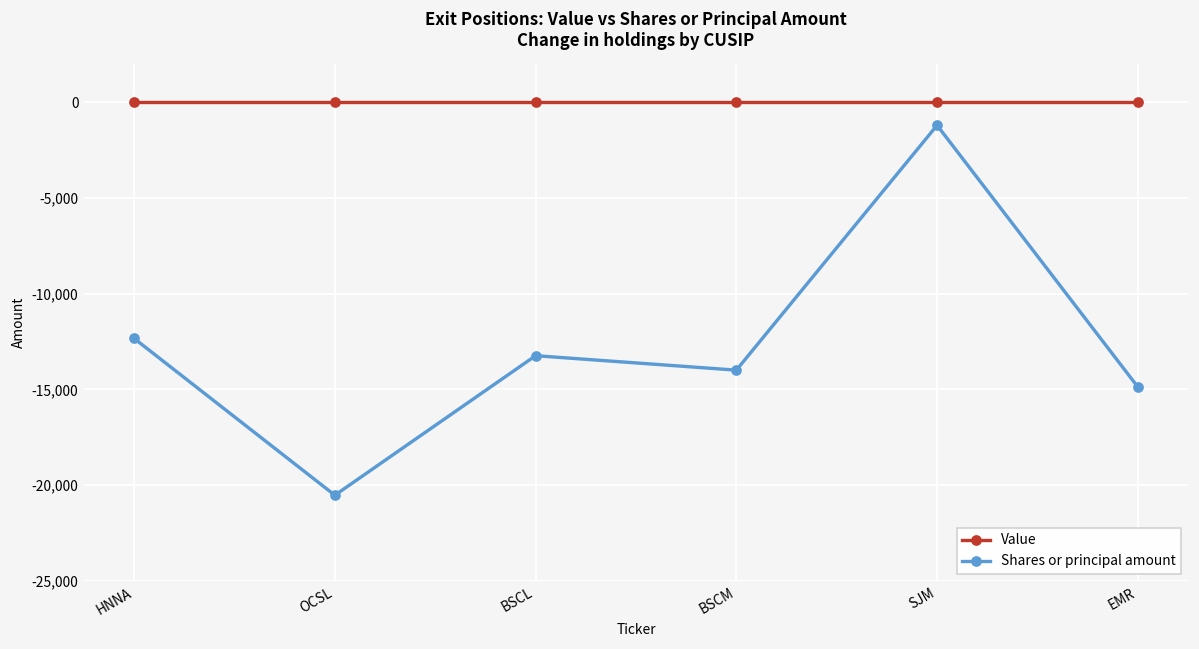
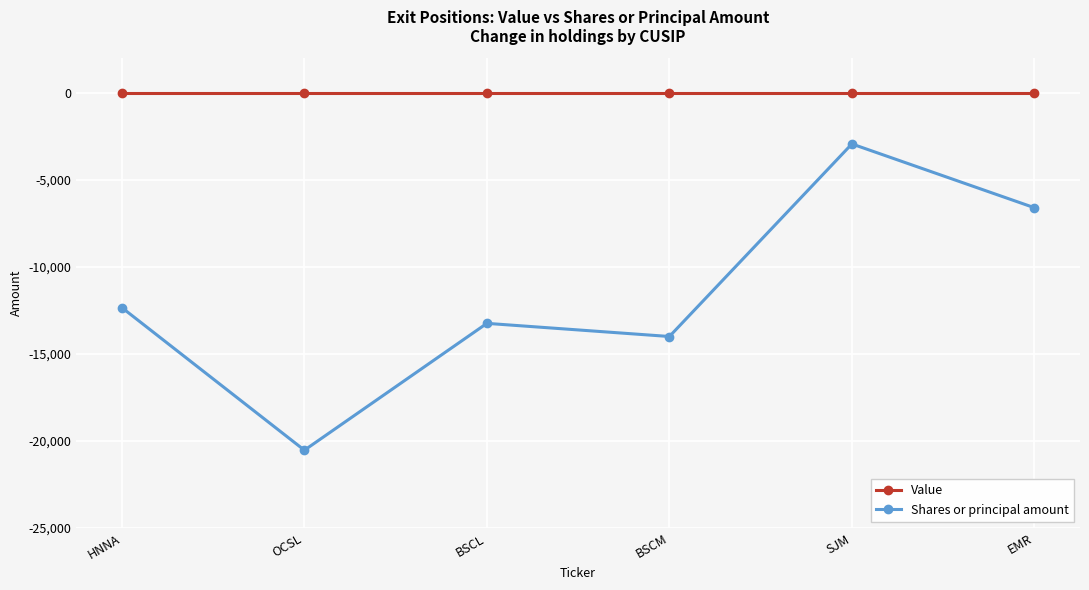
Shares or principal amount, SJM: -1,200 -> -2,900
Shares or principal amount, EMR: -14,900 -> -6,600
